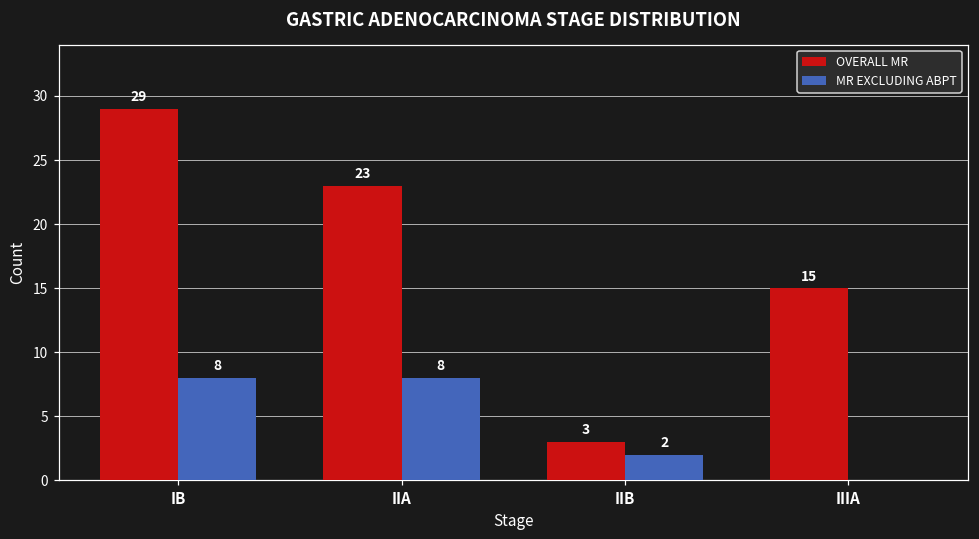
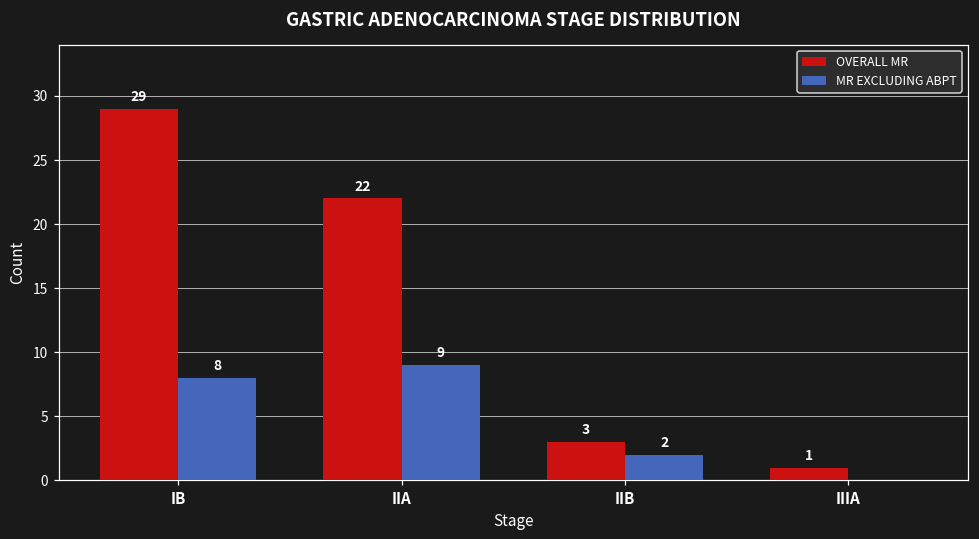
OVERALL MR, IIA: 23 -> 22
MR EXCLUDING ABPT, IIA: 8 -> 9
OVERALL MR, IIIA: 15 -> 1
